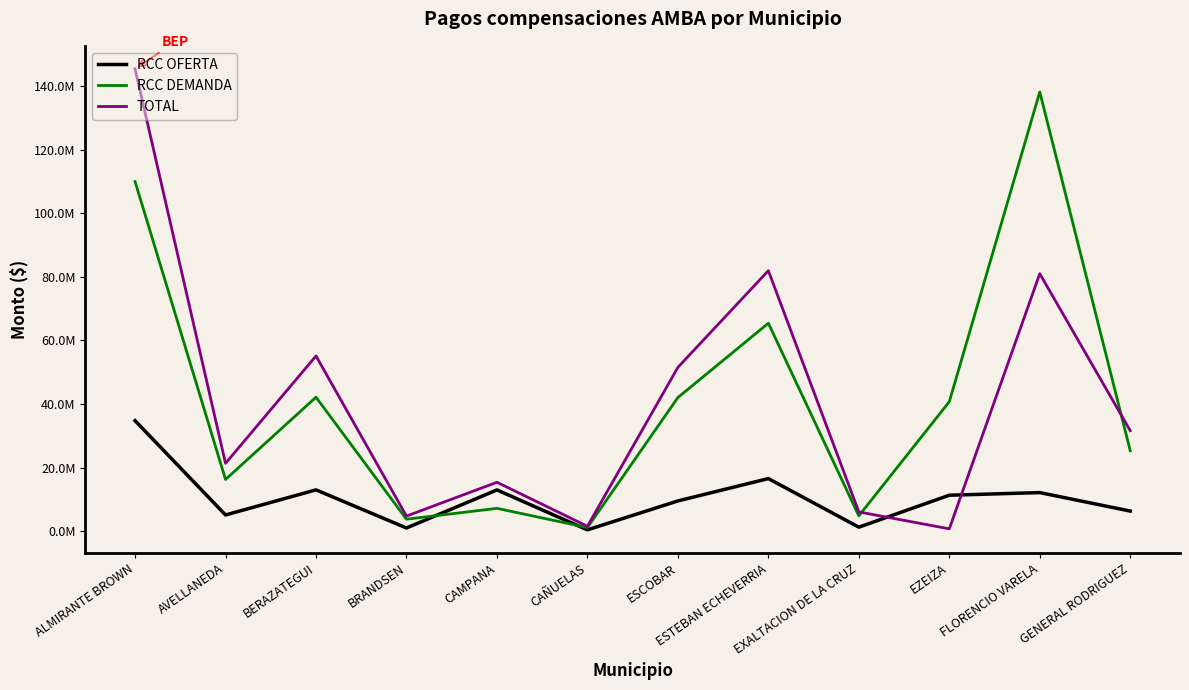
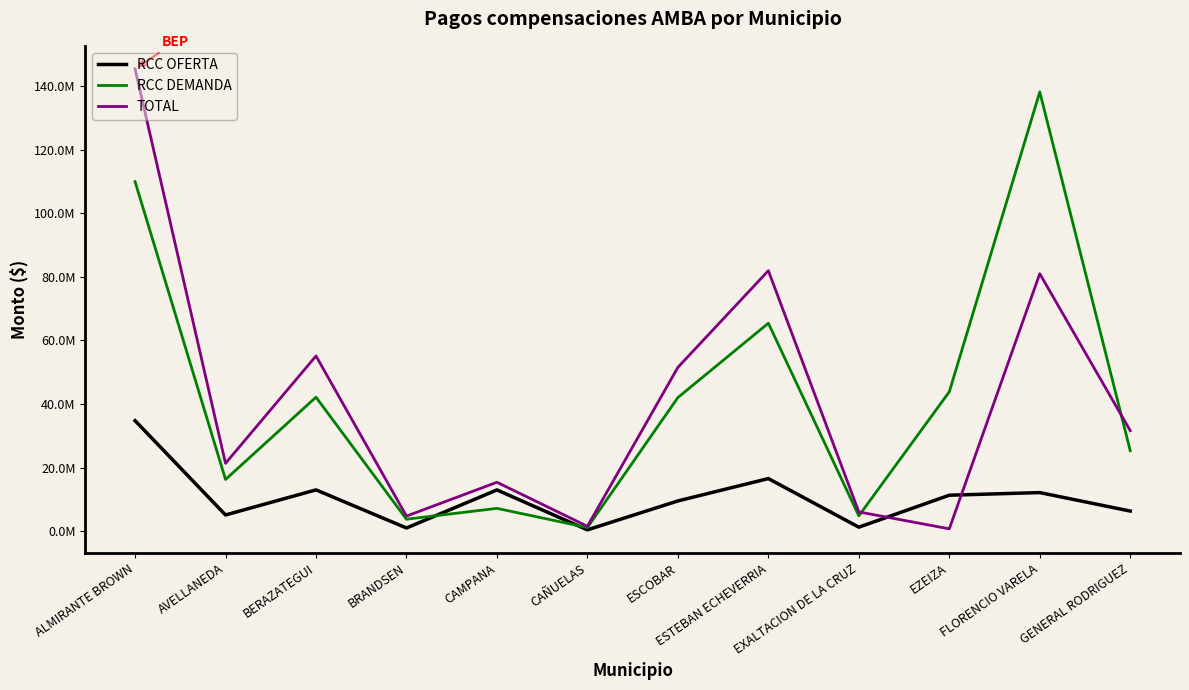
RCC DEMANDA, EZEIZA: 41000000 -> 44000000
